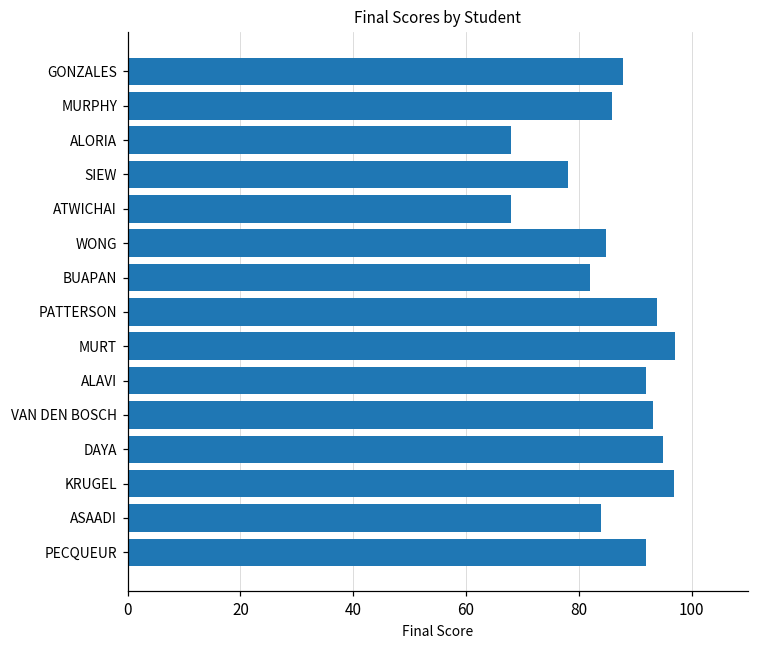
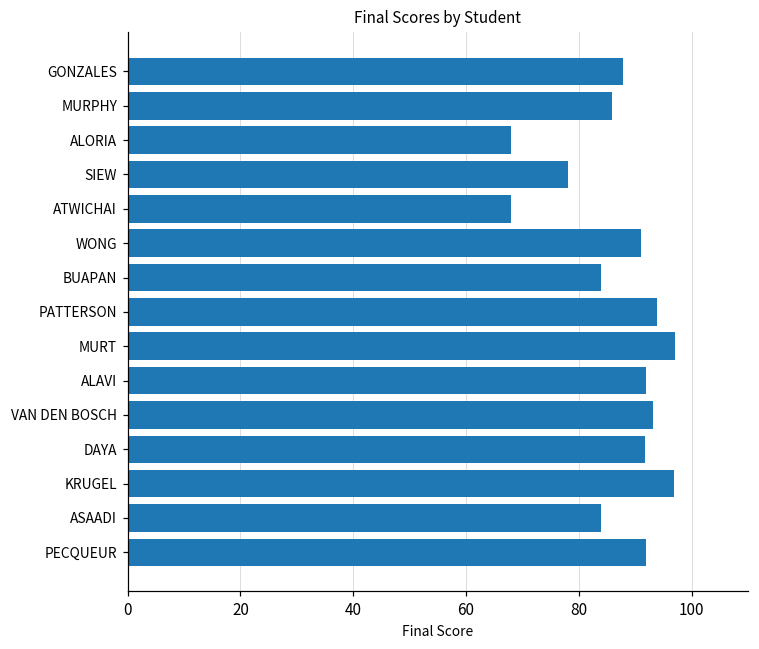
WONG: 85 -> 91
BUAPAN: 82 -> 84
DAYA: 95 -> 92
